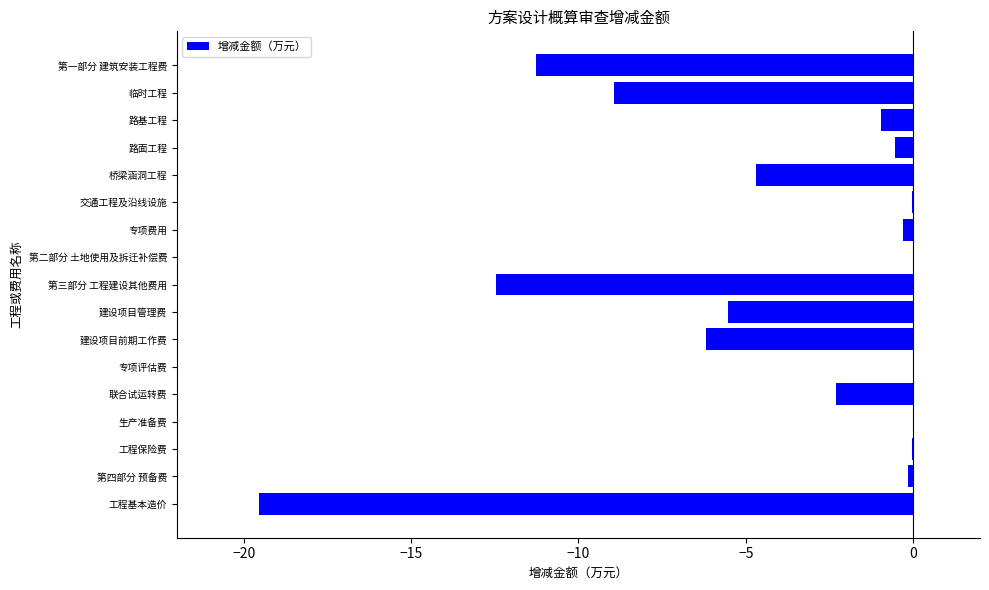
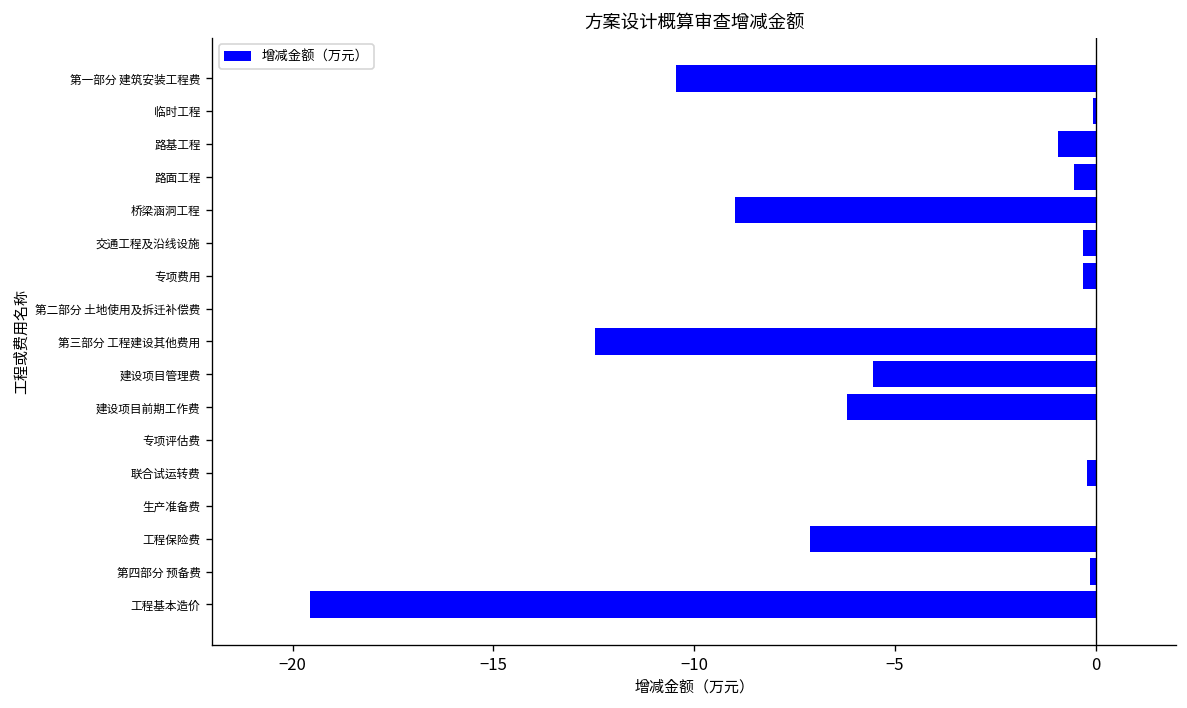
第一部分 建筑安装工程费: -11.3 -> -10.5
临时工程: -8.9 -> -0.1
桥梁涵洞工程: -4.7 -> -9.0
交通工程及沿线设施: 0.0 -> -0.3
联合试运转费: -2.3 -> -0.2
工程保险费: 0.0 -> -7.1
